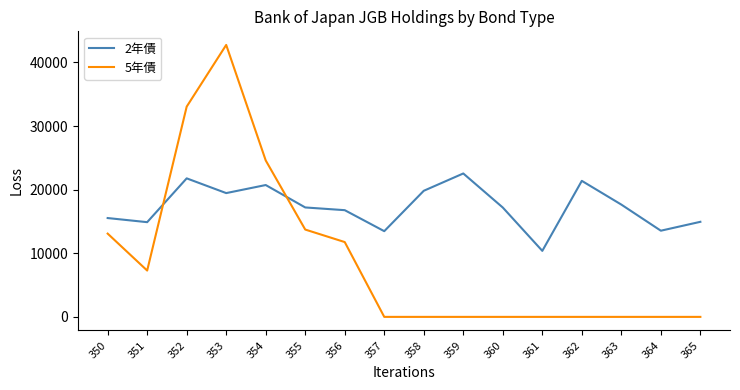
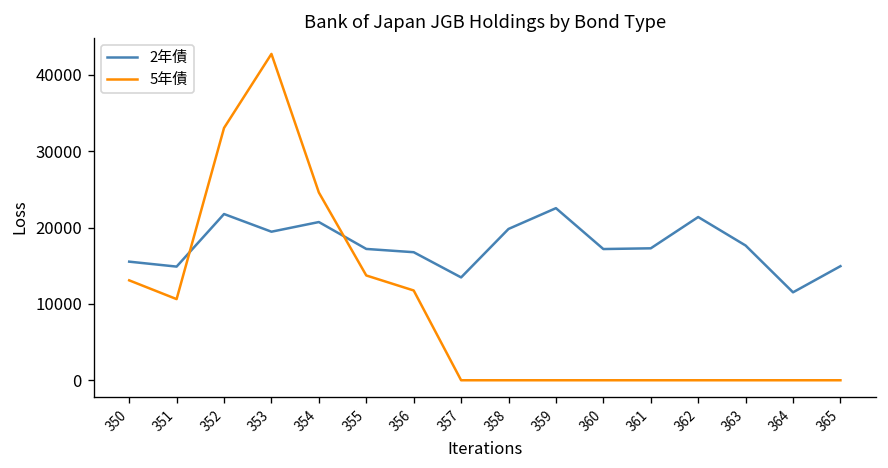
5年債, 351: 7000 -> 11000
2年債, 361: 10000 -> 17000
2年債, 364: 14000 -> 12000
